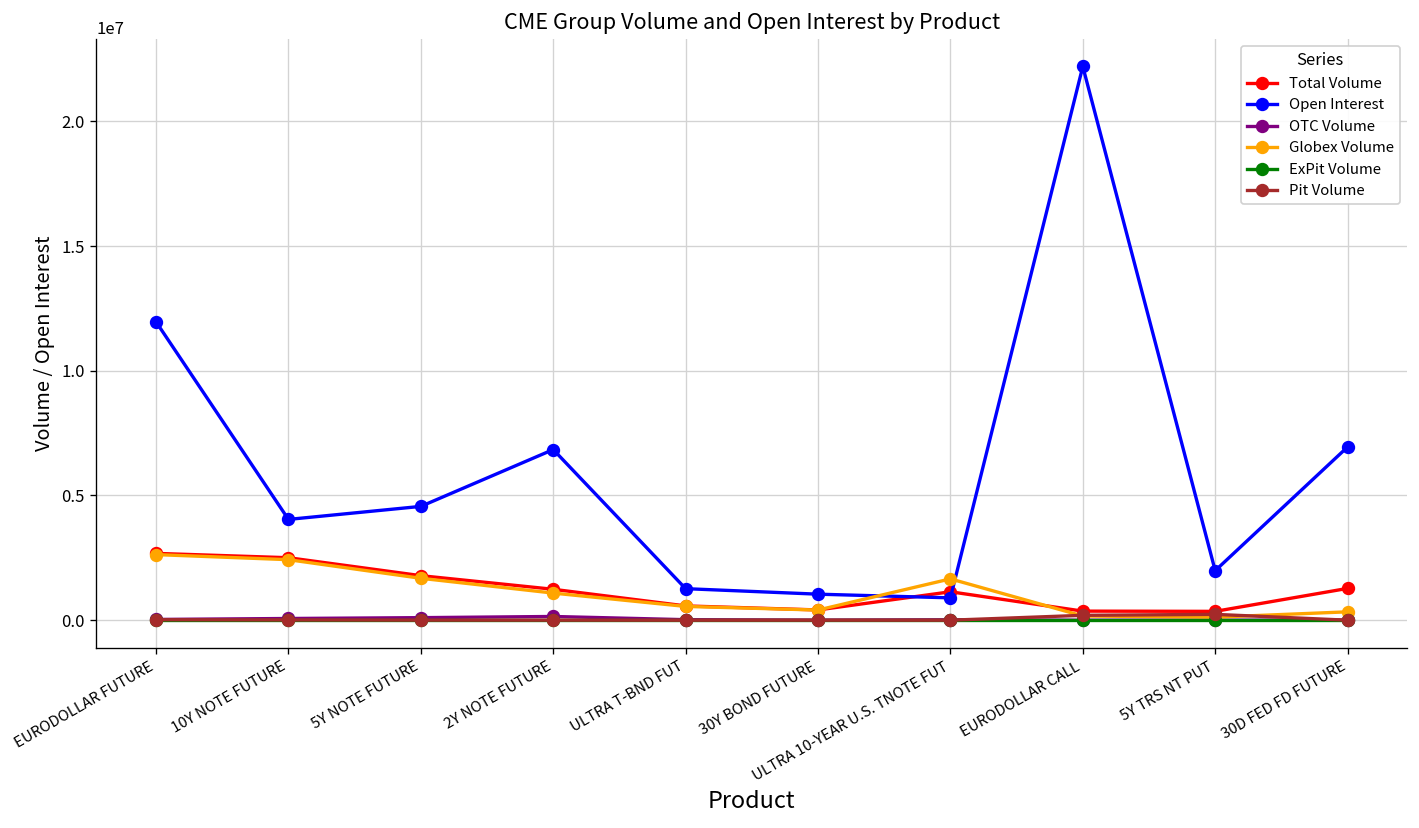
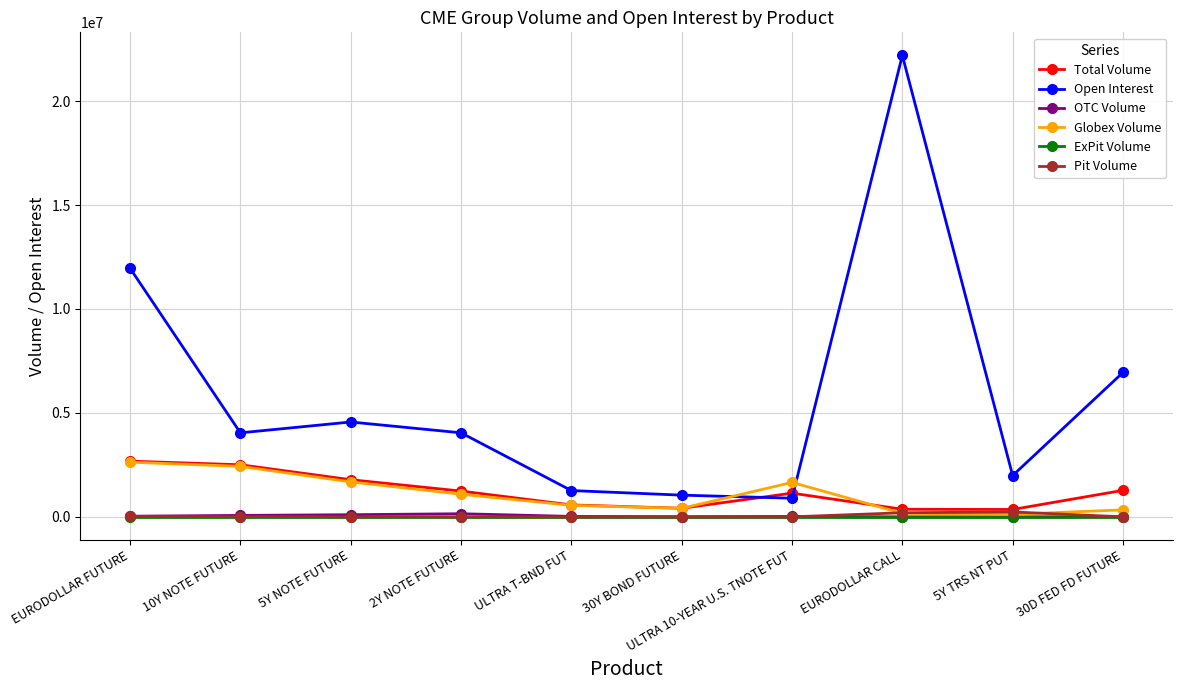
Open Interest, 2Y NOTE FUTURE: 6800000 -> 4000000
